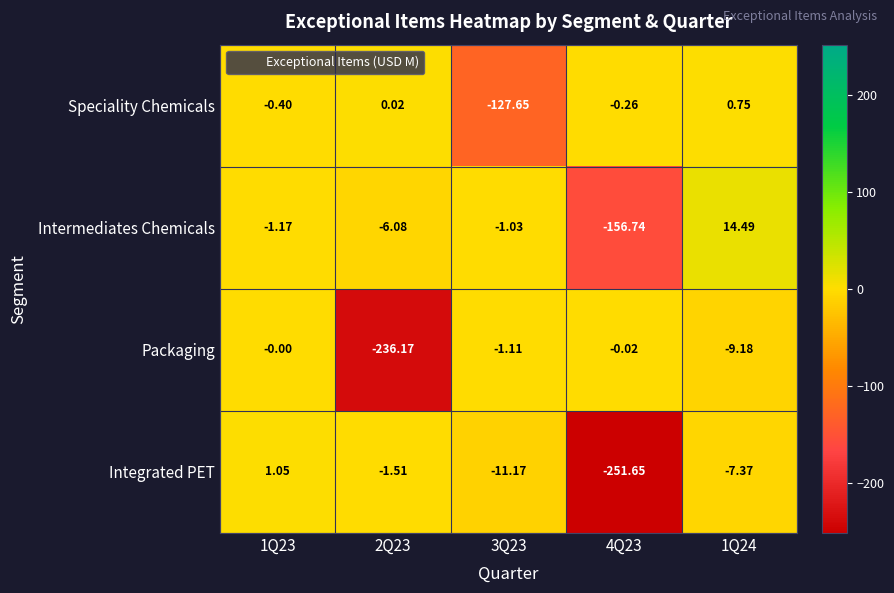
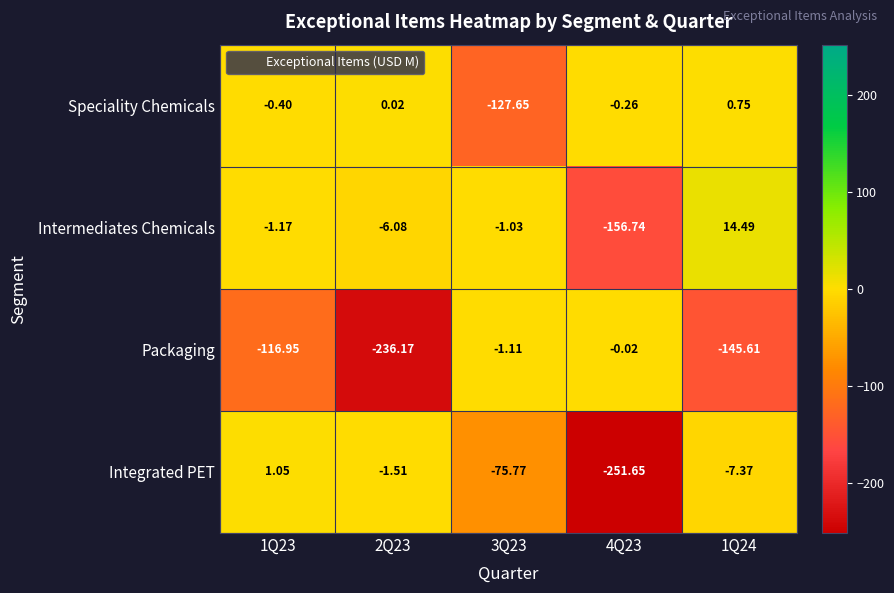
Packaging, 1Q23: -0.00 -> -116.95
Packaging, 1Q24: -9.18 -> -145.61
Integrated PET, 3Q23: -11.17 -> -75.77
